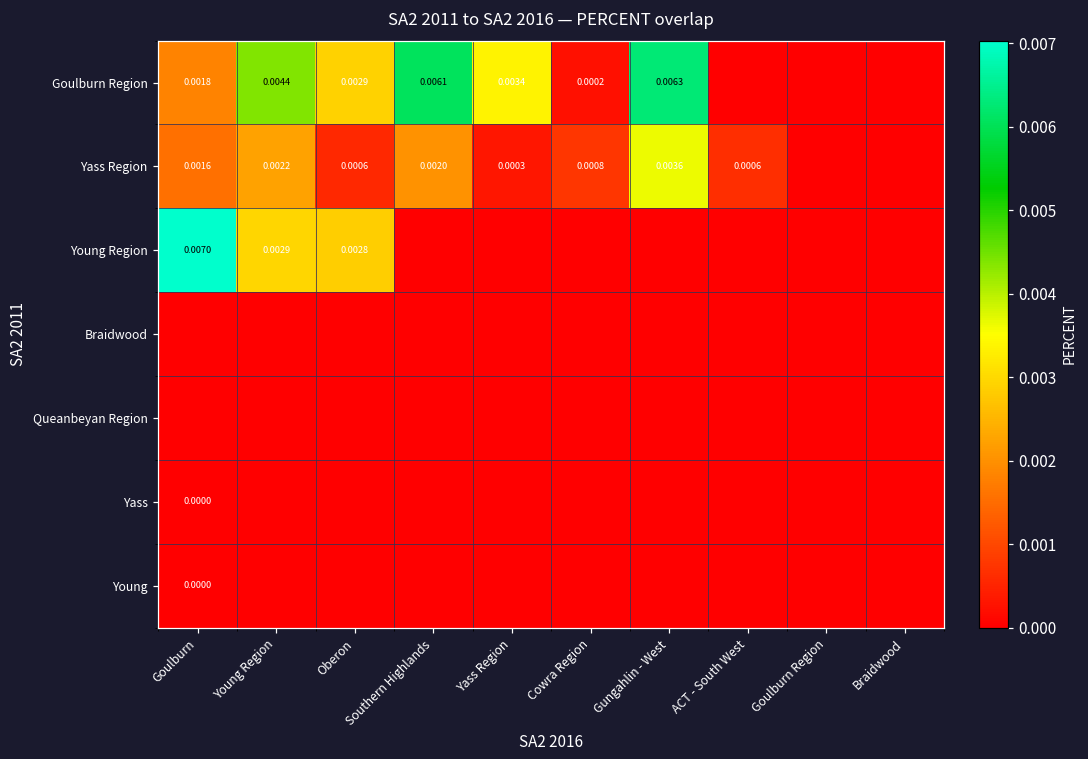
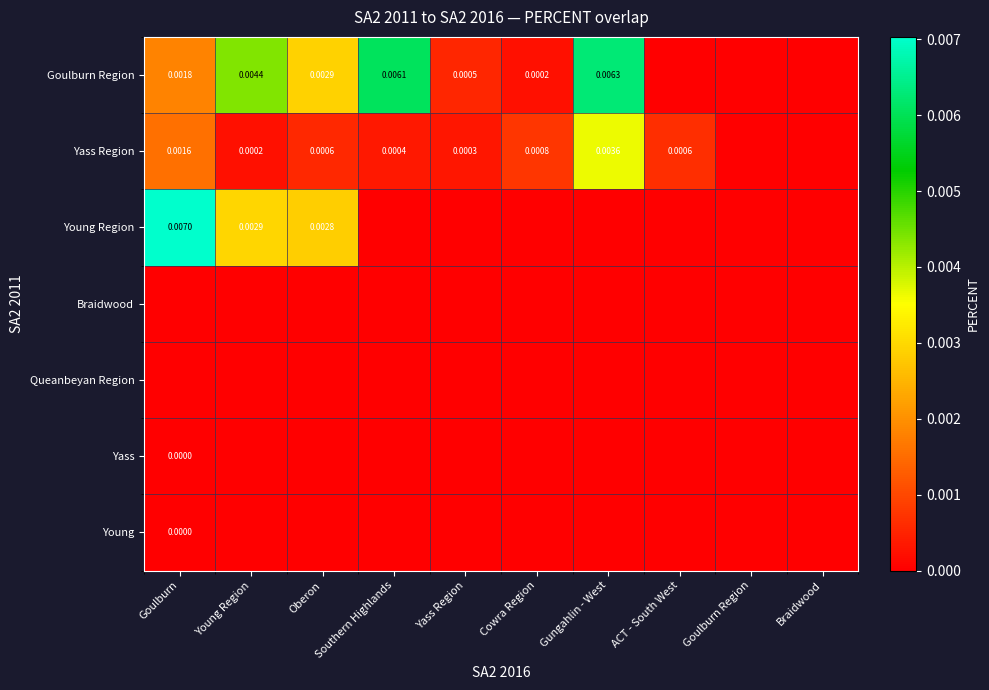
Goulburn Region, Yass Region: 0.0034 -> 0.0005
Yass Region, Young Region: 0.0022 -> 0.0002
Yass Region, Southern Highlands: 0.0020 -> 0.0004
